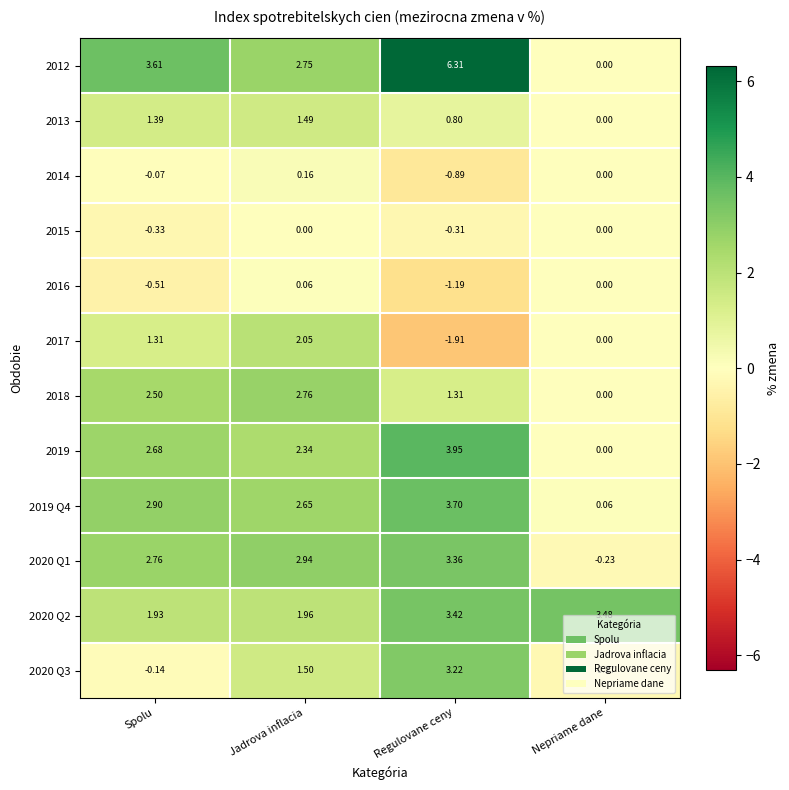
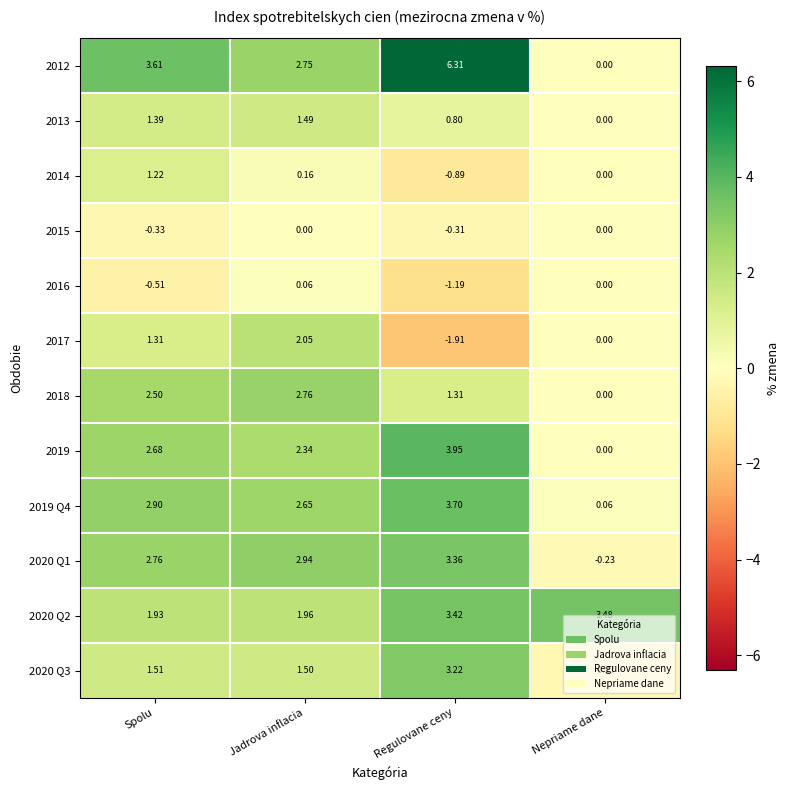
2014, Spolu: -0.07 -> 1.22
2020 Q3, Spolu: -0.14 -> 1.51
